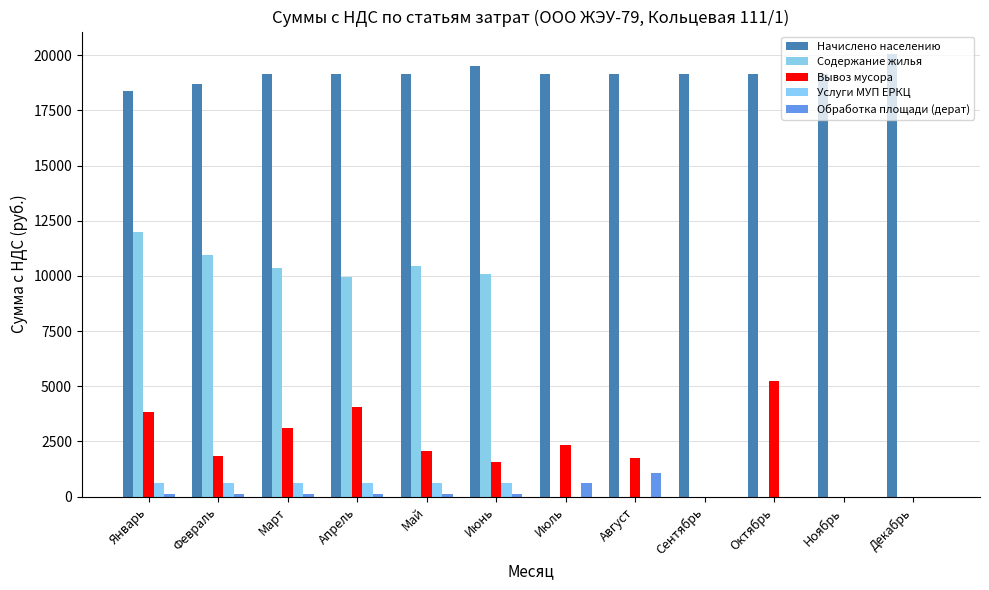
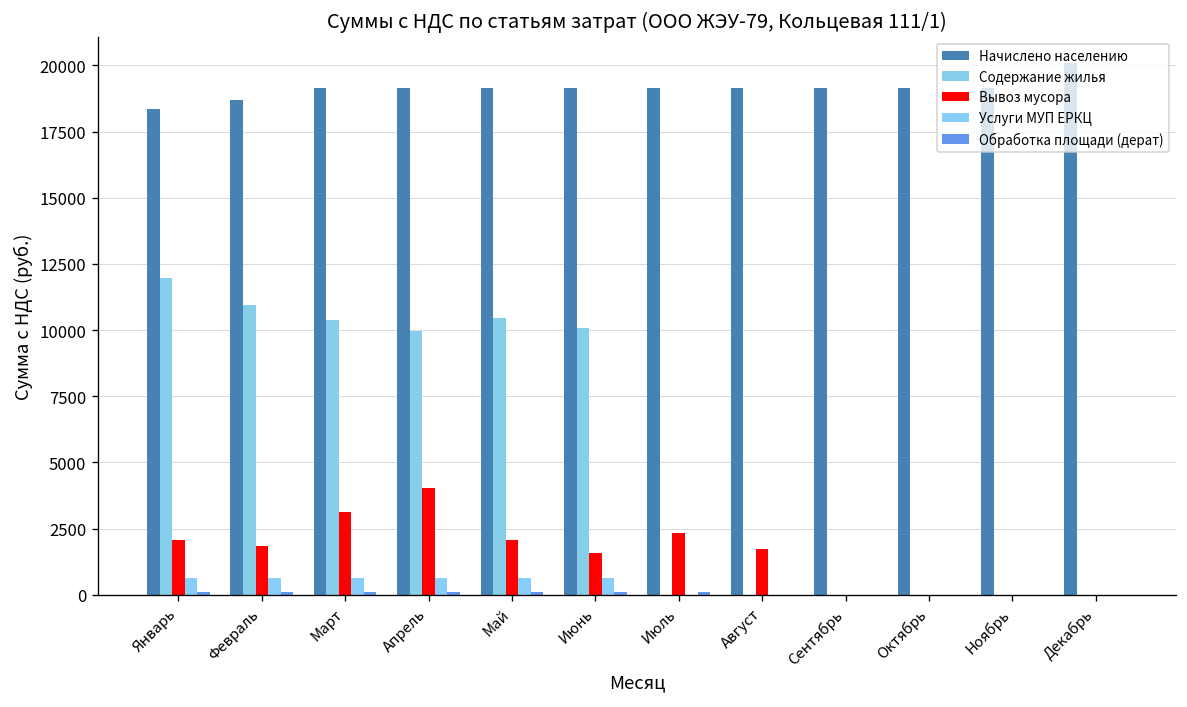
Вывоз мусора, Январь: 3800 -> 2100
Начислено населению, Июнь: 19500 -> 19100
Обработка площади (дерат), Июль: 600 -> 100
Обработка площади (дерат), Август: 1100 -> 0
Вывоз мусора, Октябрь: 5200 -> 0
